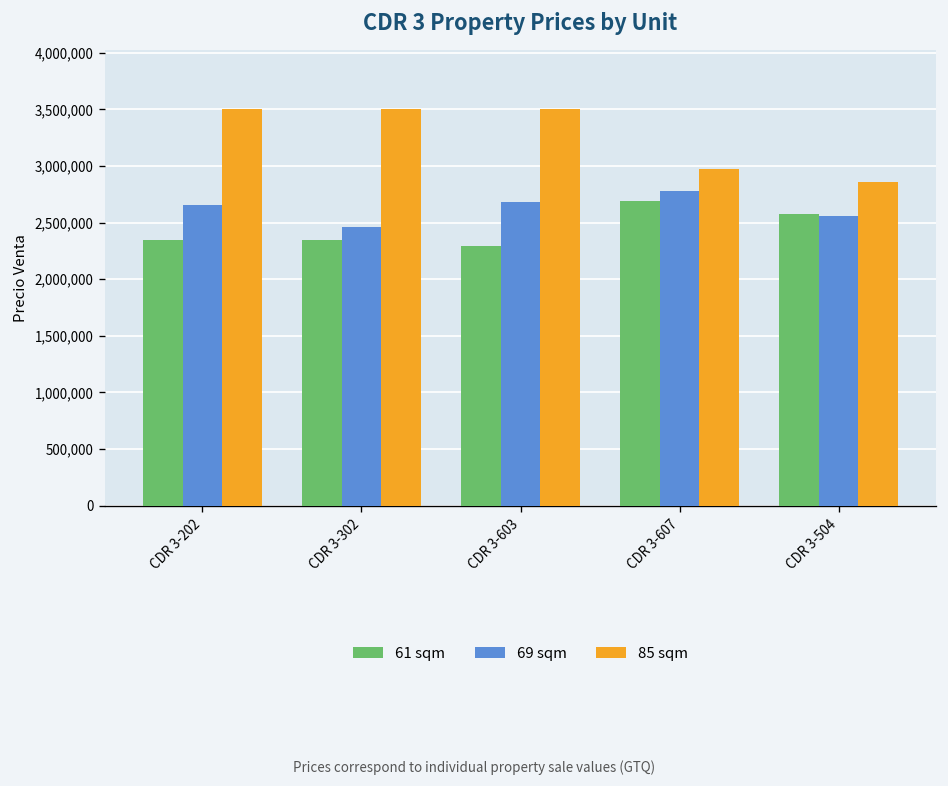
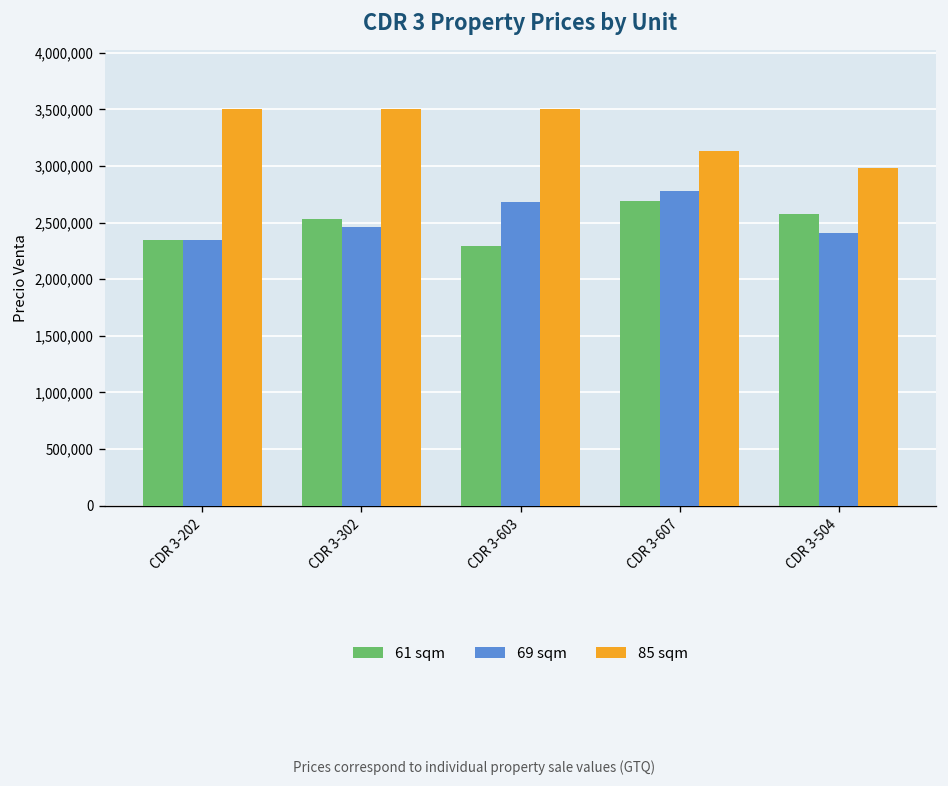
69 sqm, CDR 3-202: 2,700,000 -> 2,300,000
61 sqm, CDR 3-302: 2,300,000 -> 2,500,000
85 sqm, CDR 3-607: 3,000,000 -> 3,100,000
69 sqm, CDR 3-504: 2,600,000 -> 2,400,000
85 sqm, CDR 3-504: 2,900,000 -> 3,000,000
